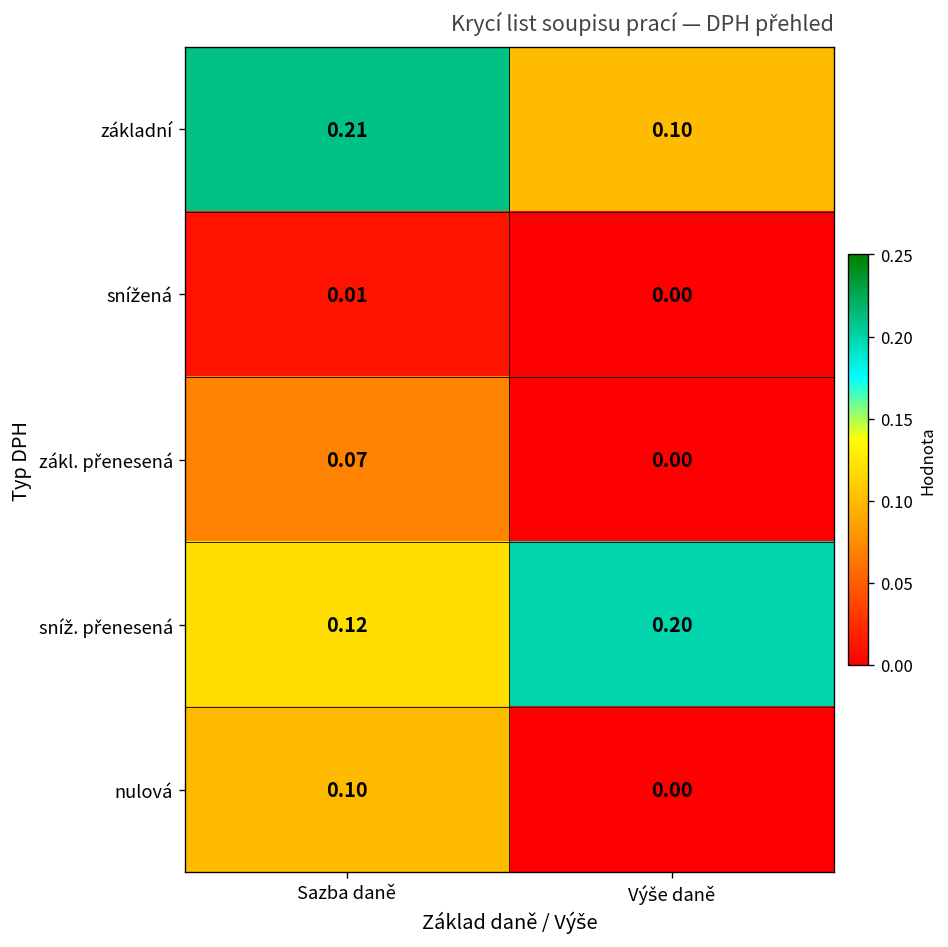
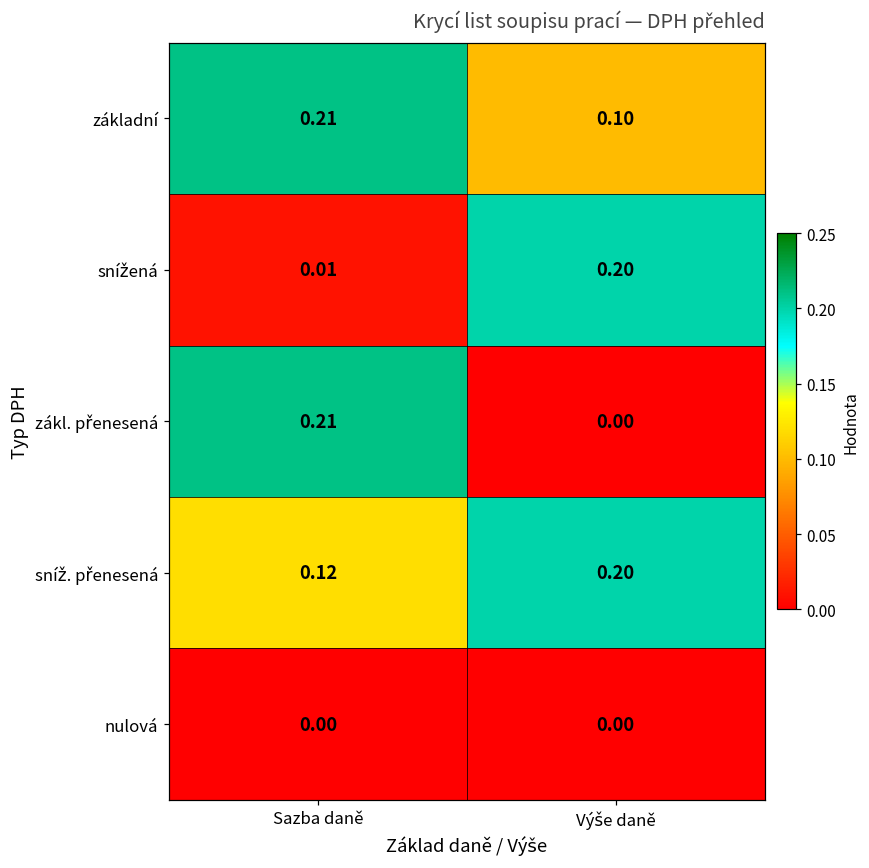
snížená, Výše daně: 0.00 -> 0.20
zákl. přenesená, Sazba daně: 0.07 -> 0.21
nulová, Sazba daně: 0.10 -> 0.00
